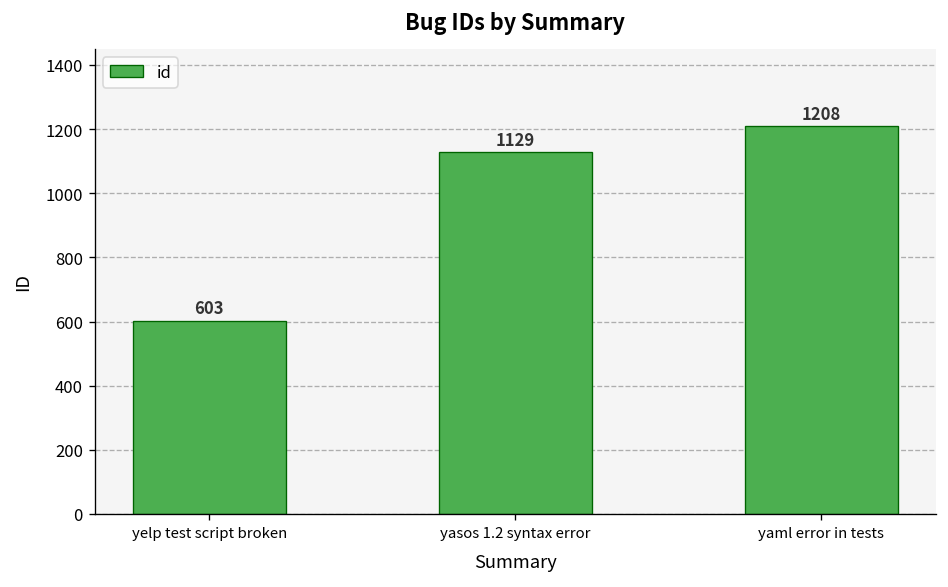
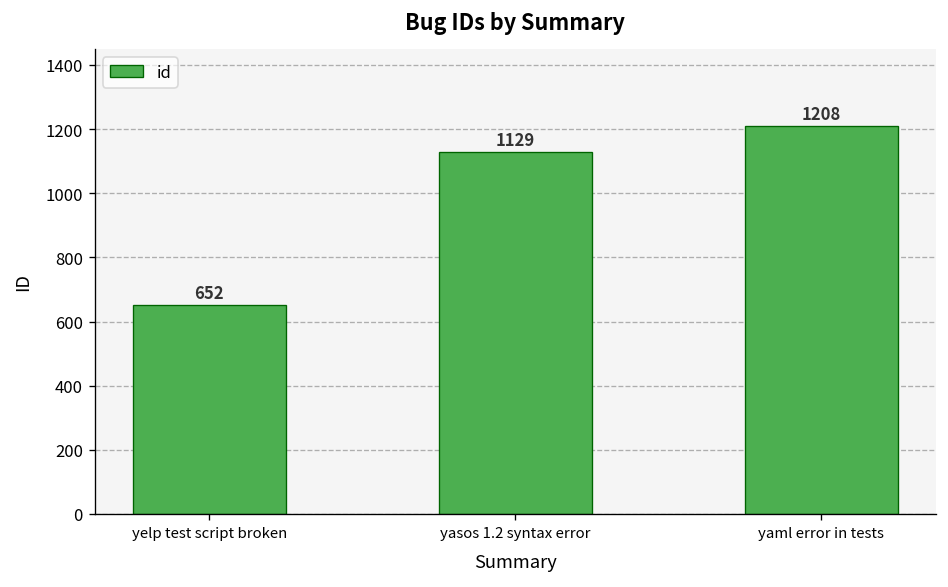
yelp test script broken: 603 -> 652
